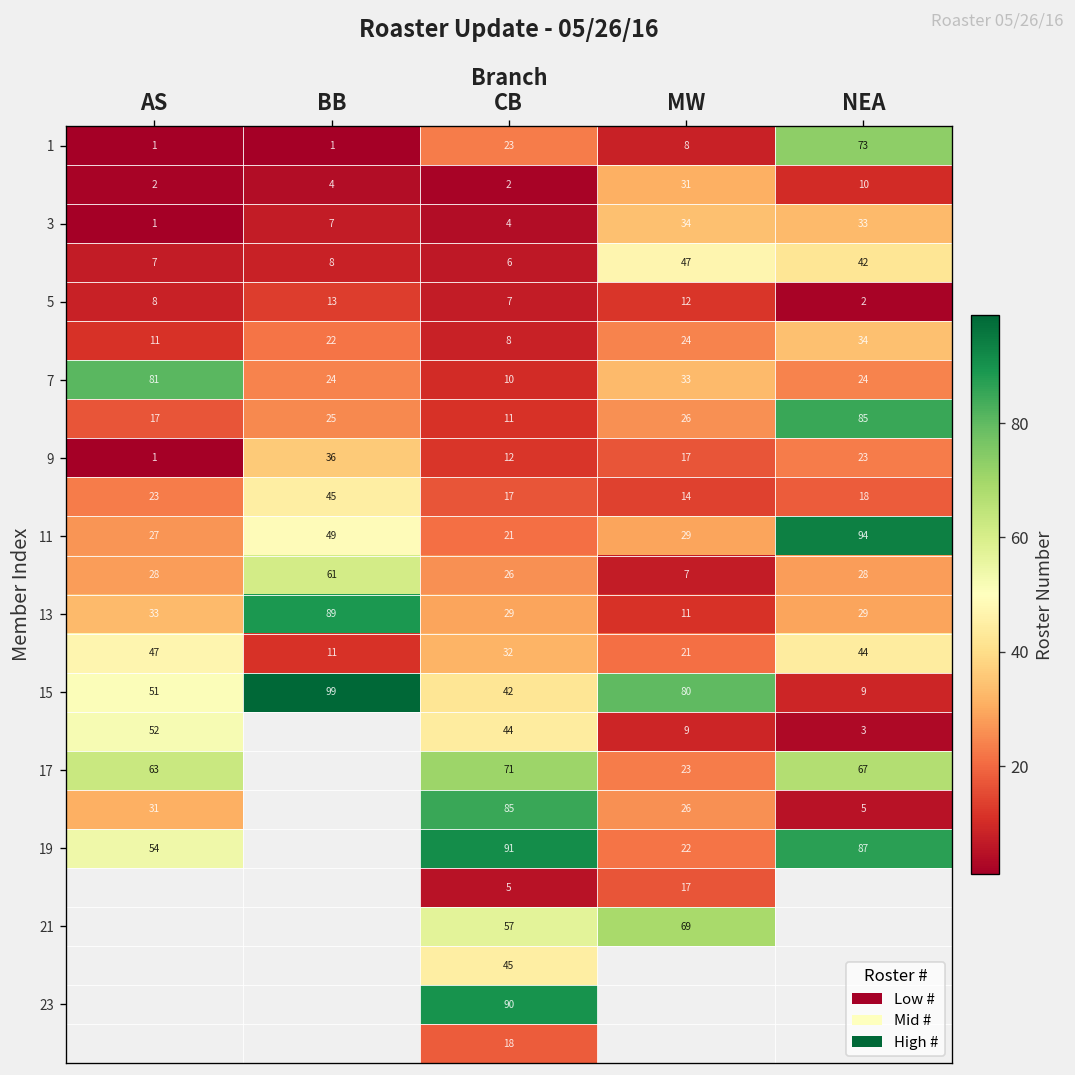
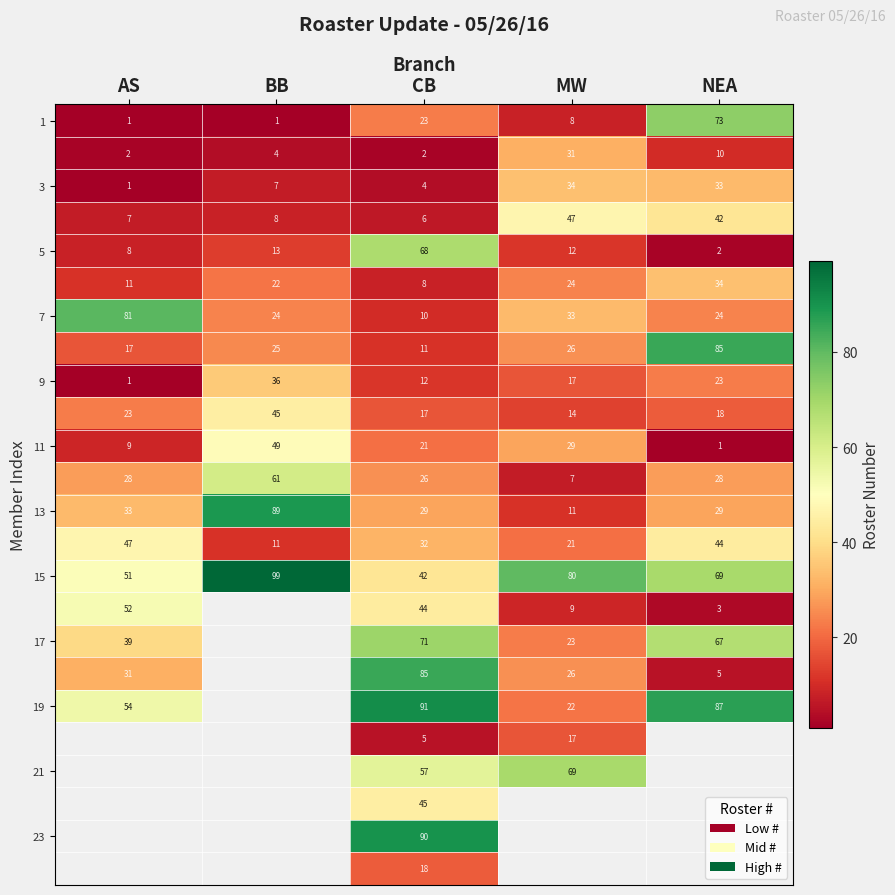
5, CB: 7 -> 68
11, AS: 27 -> 9
11, NEA: 94 -> 1
15, NEA: 9 -> 69
17, AS: 63 -> 39
